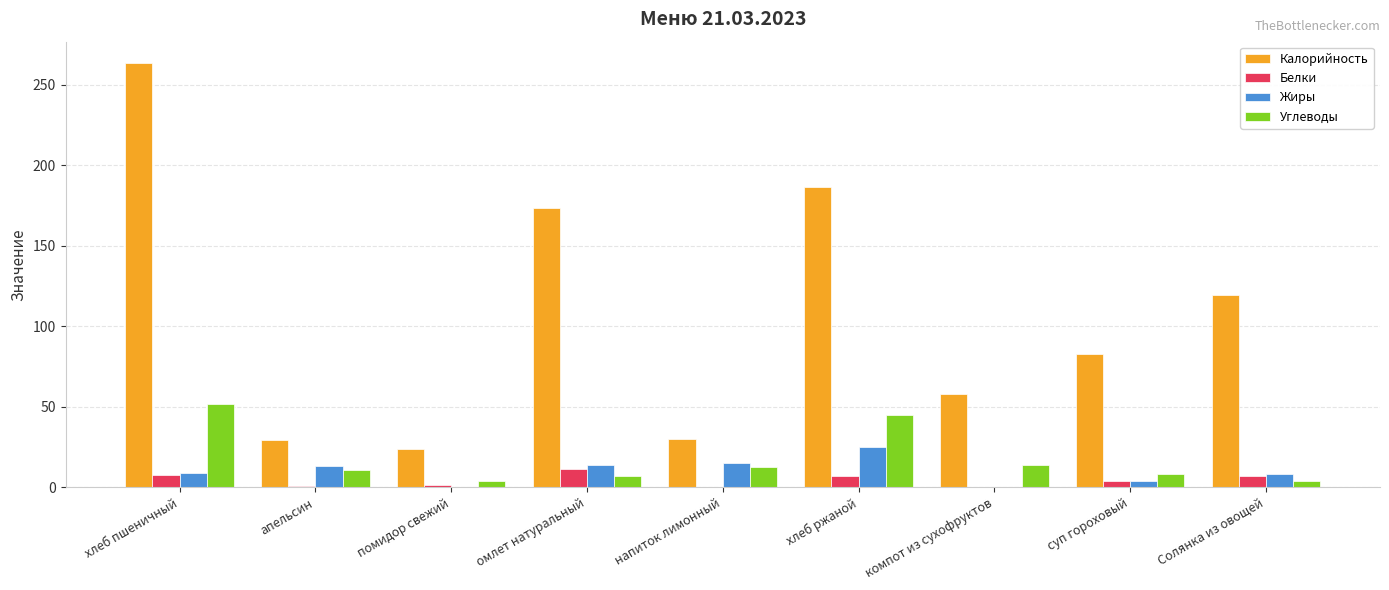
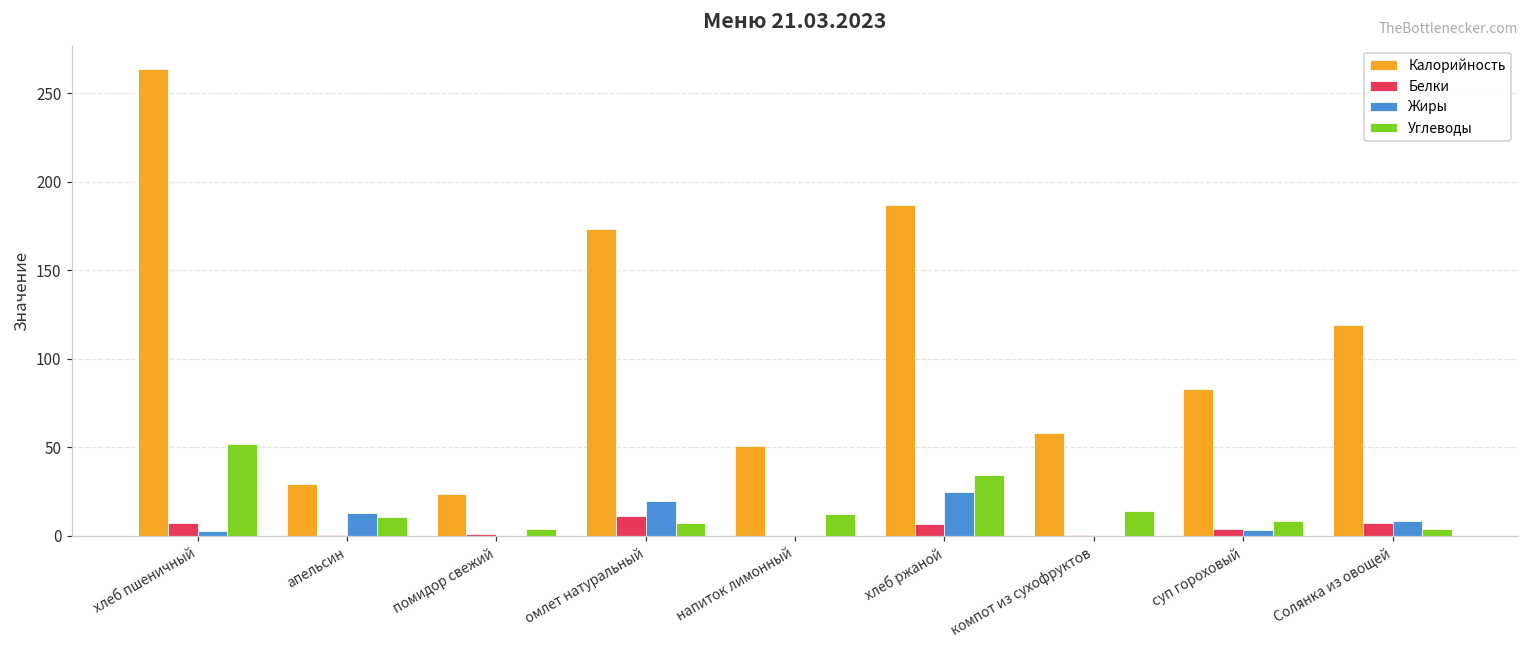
Жиры, хлеб пшеничный: 9 -> 3
Жиры, омлет натуральный: 13 -> 19
Калорийность, напиток лимонный: 30 -> 51
Жиры, напиток лимонный: 15 -> 0
Углеводы, хлеб ржаной: 45 -> 34
